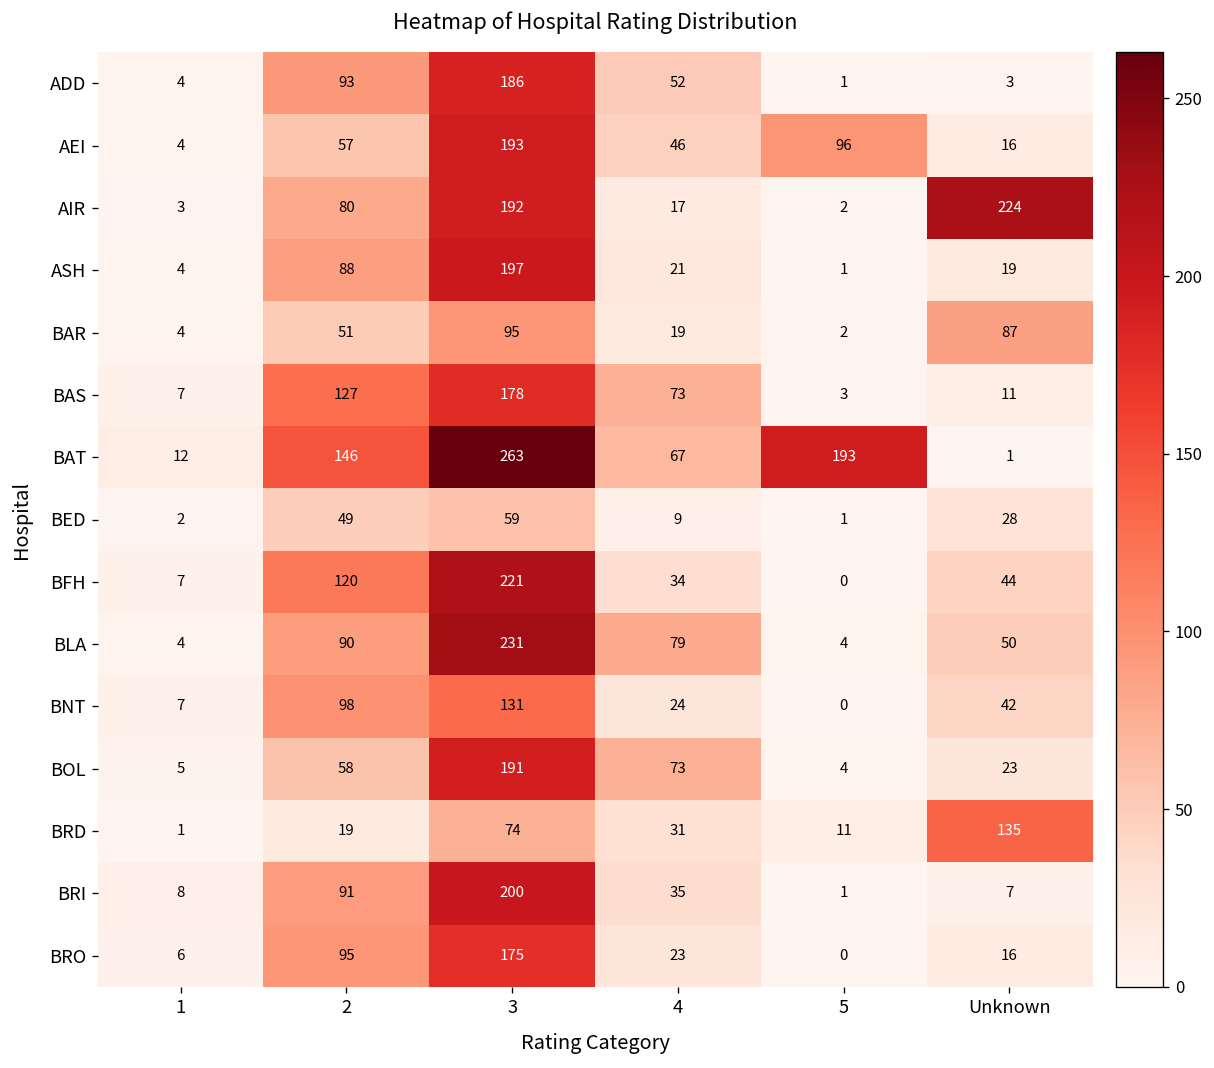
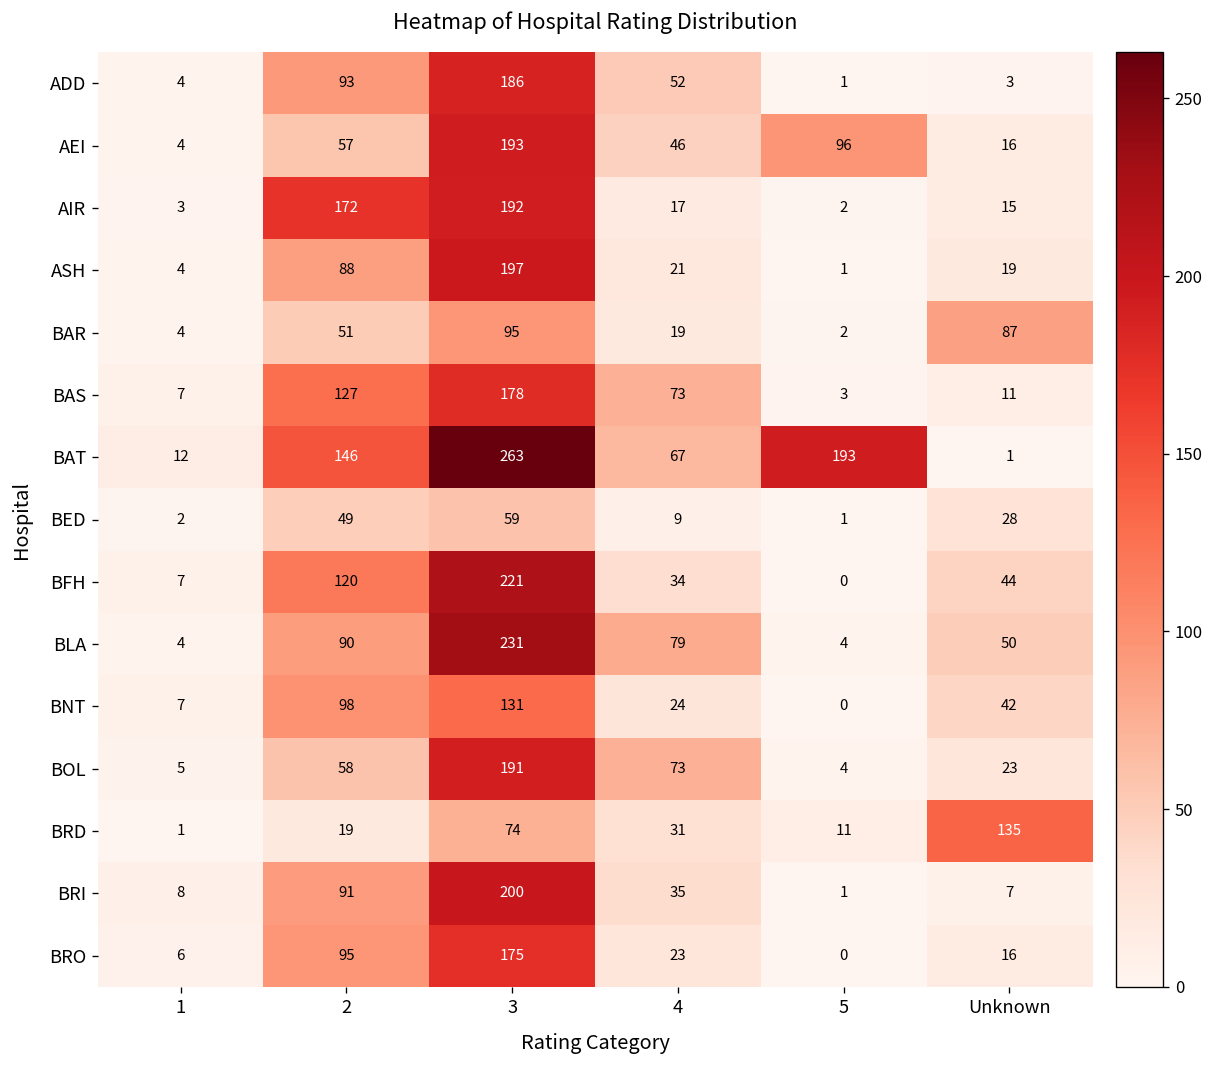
AIR, 2: 80 -> 172
AIR, Unknown: 224 -> 15
